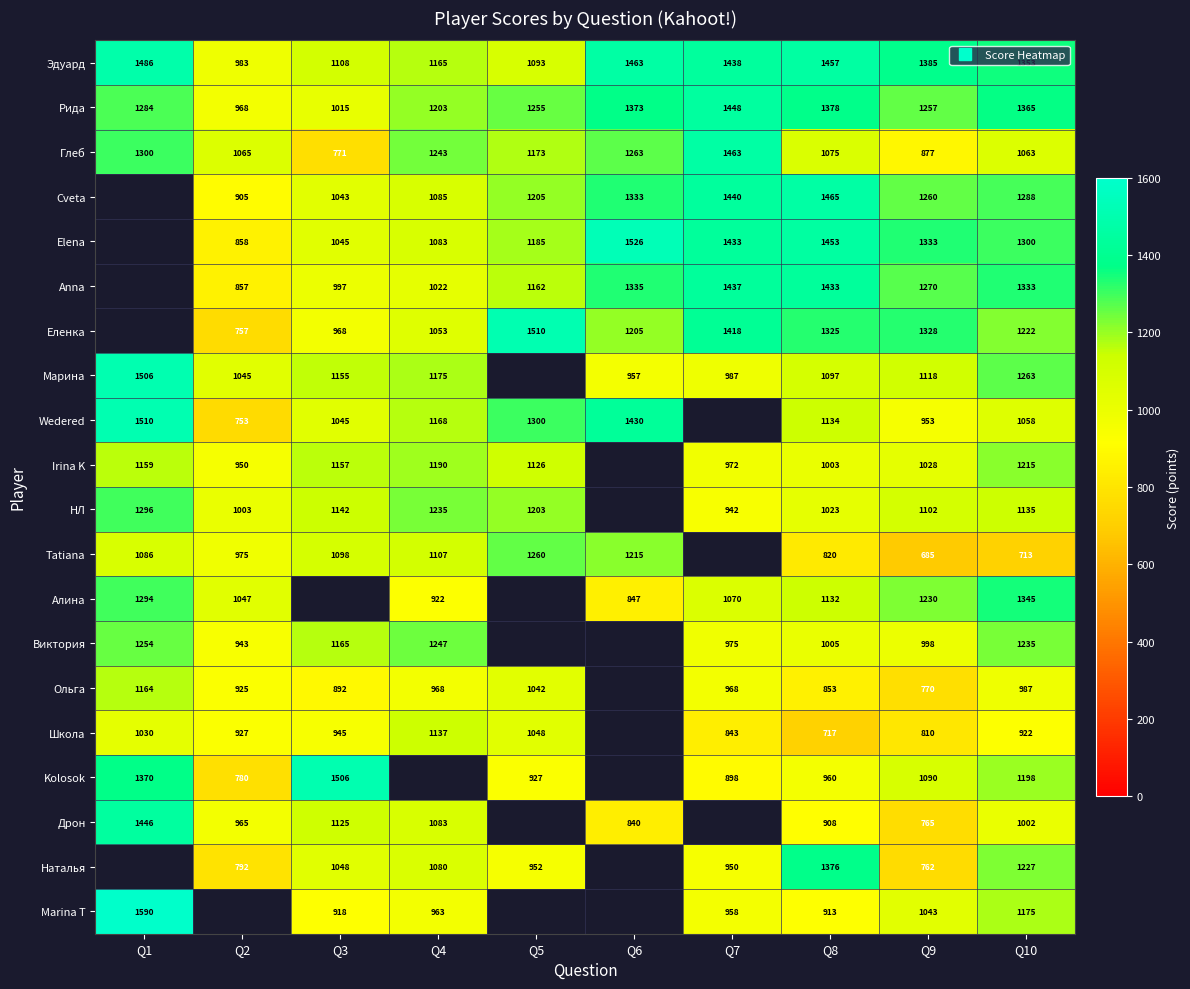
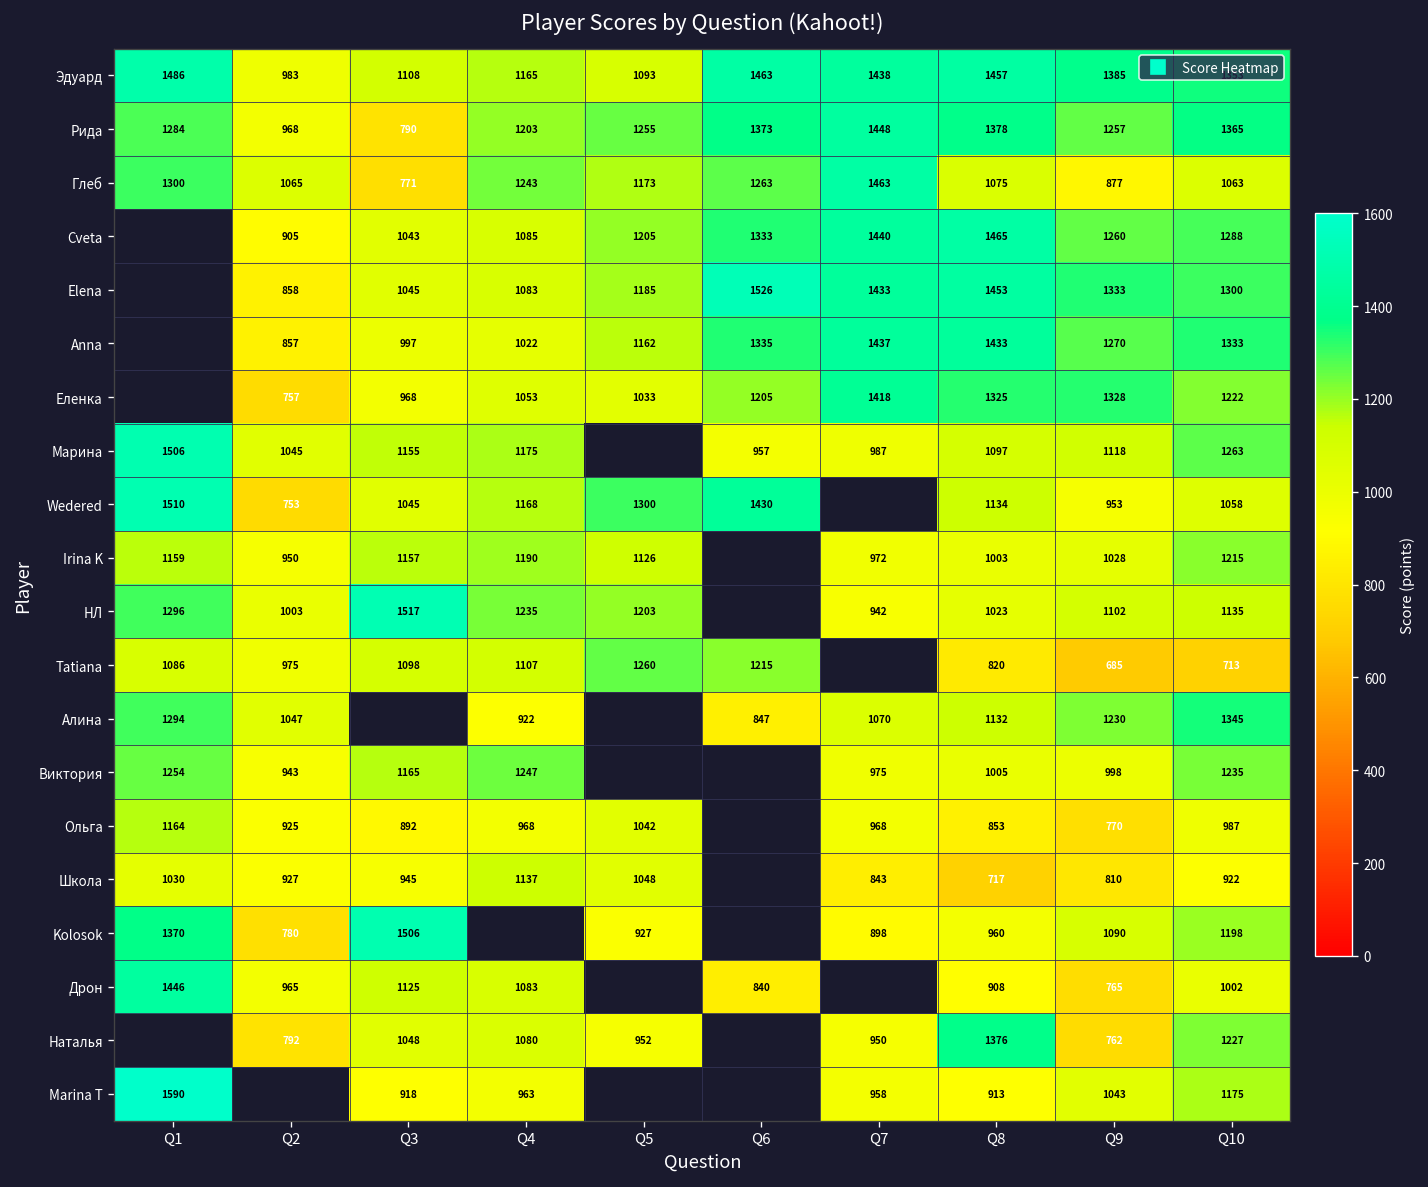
Рида, Q3: 1015 -> 790
Еленка, Q5: 1510 -> 1033
НЛ, Q3: 1142 -> 1517
